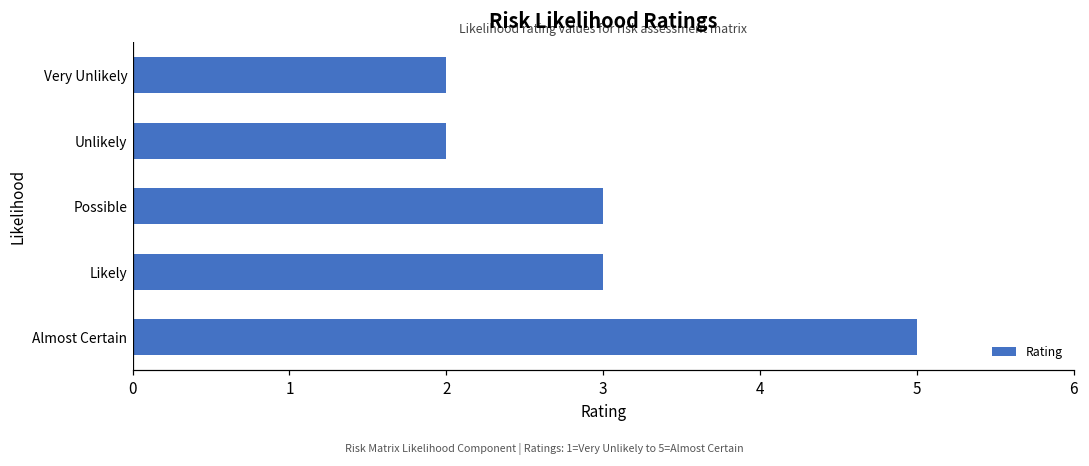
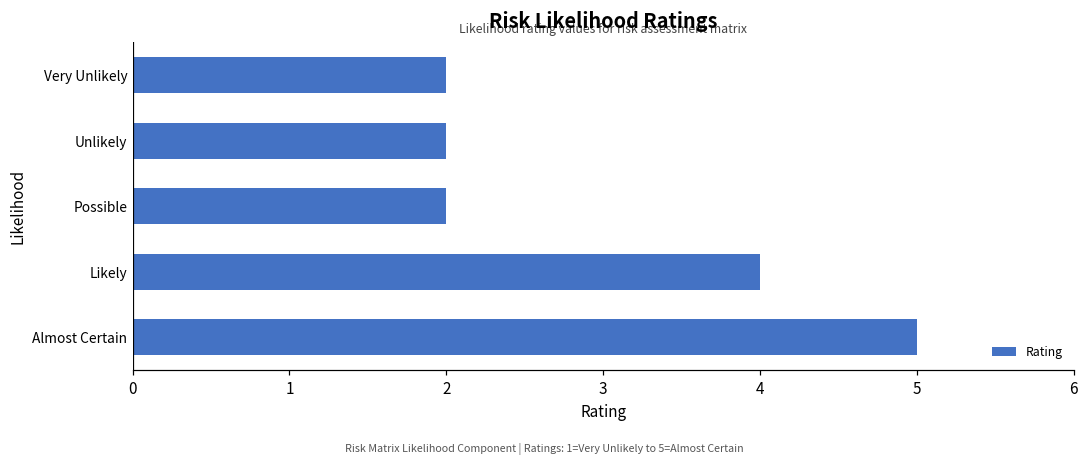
Possible: 3 -> 2
Likely: 3 -> 4
